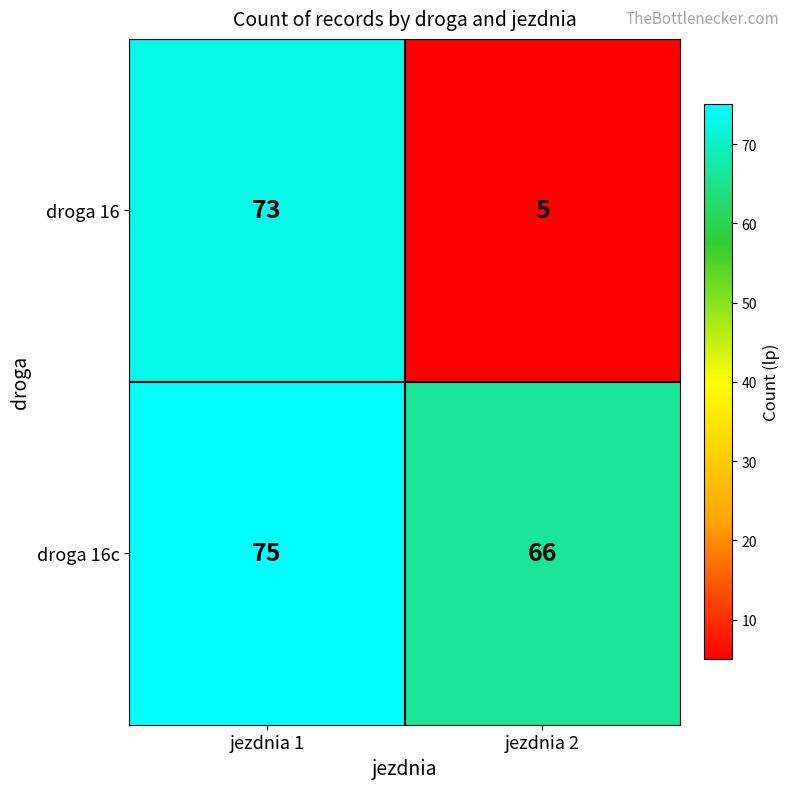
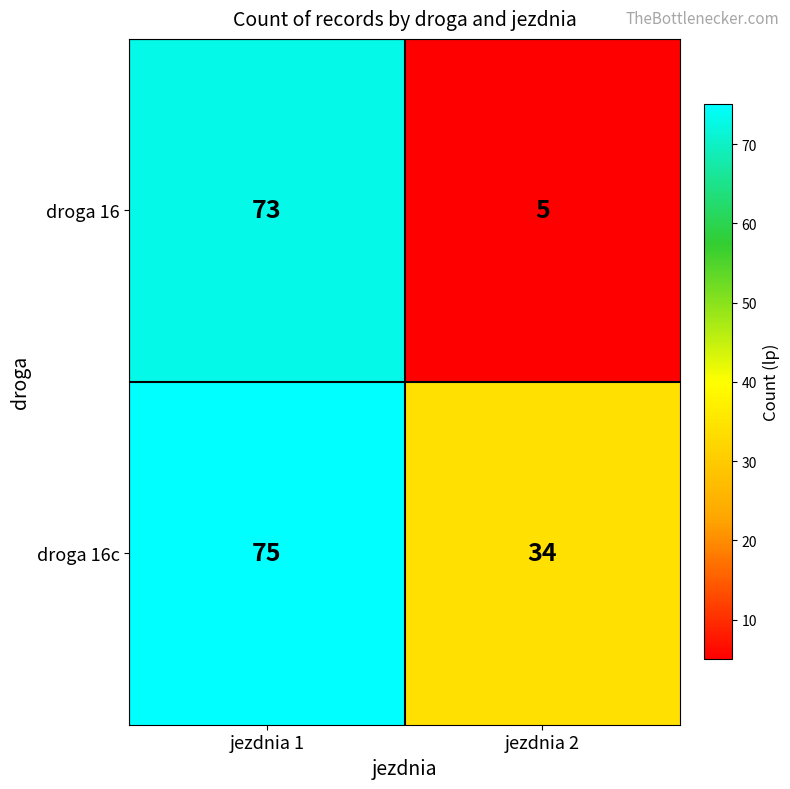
droga 16c, jezdnia 2: 66 -> 34
